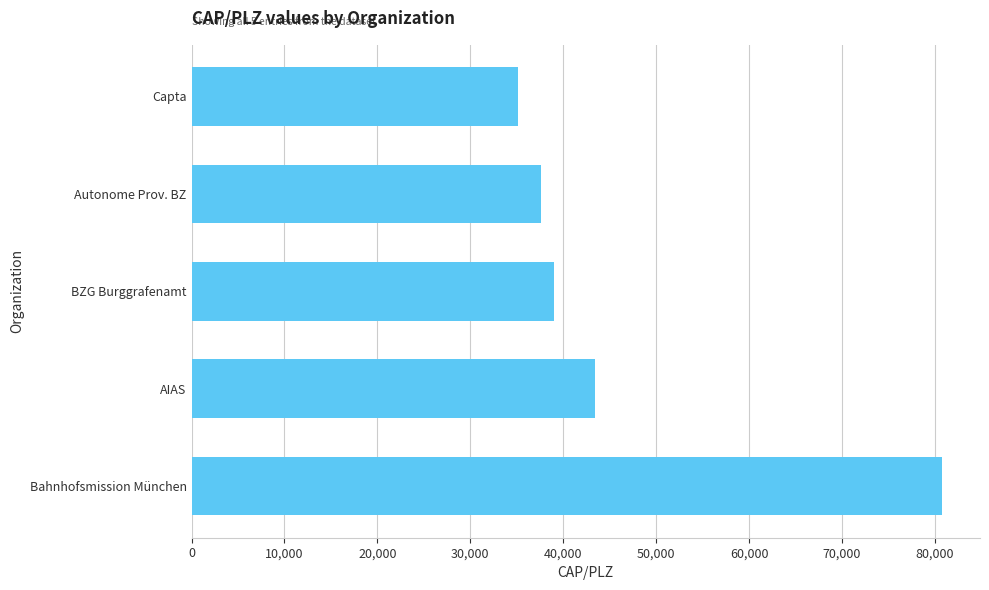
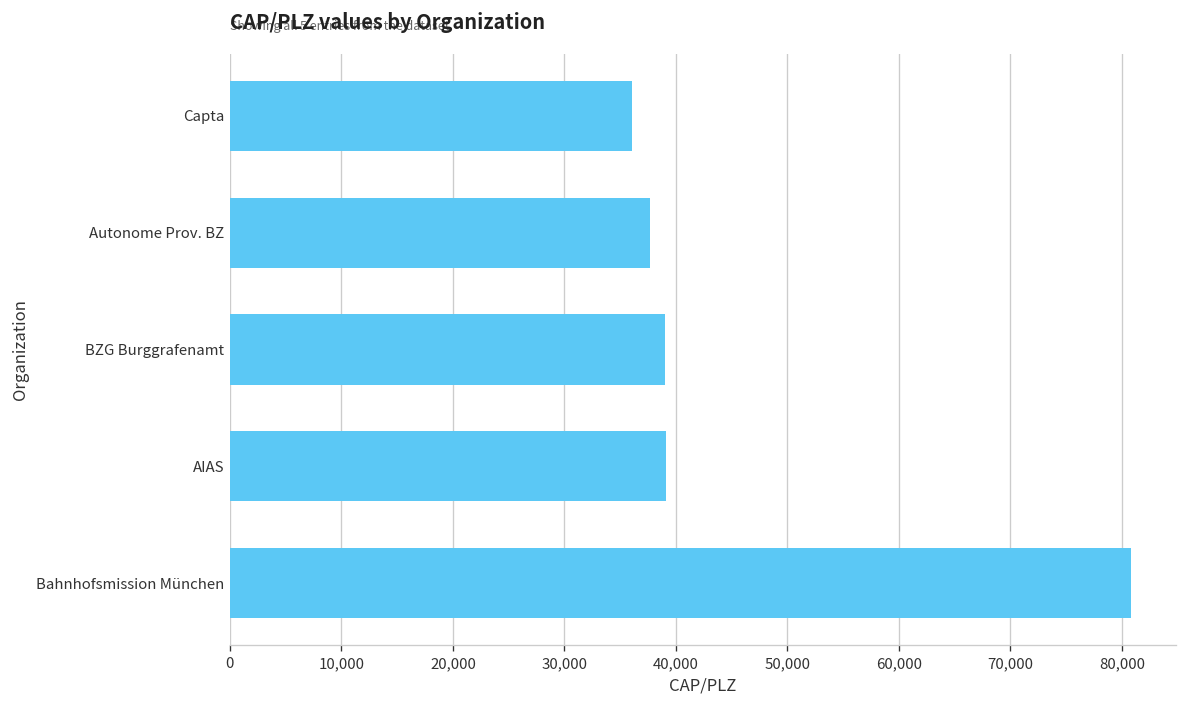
Capta: 35,000 -> 36,000
AIAS: 43,000 -> 39,000
